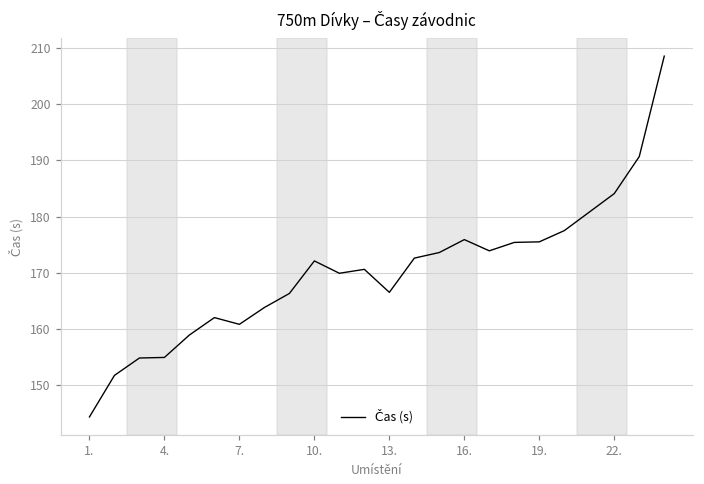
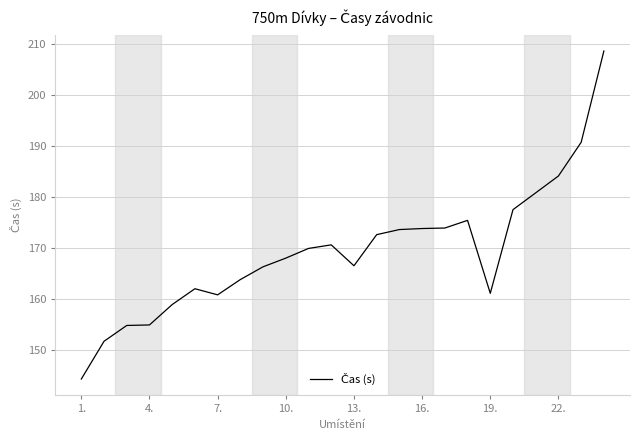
10.: 172 -> 168
16.: 176 -> 174
19.: 176 -> 161
